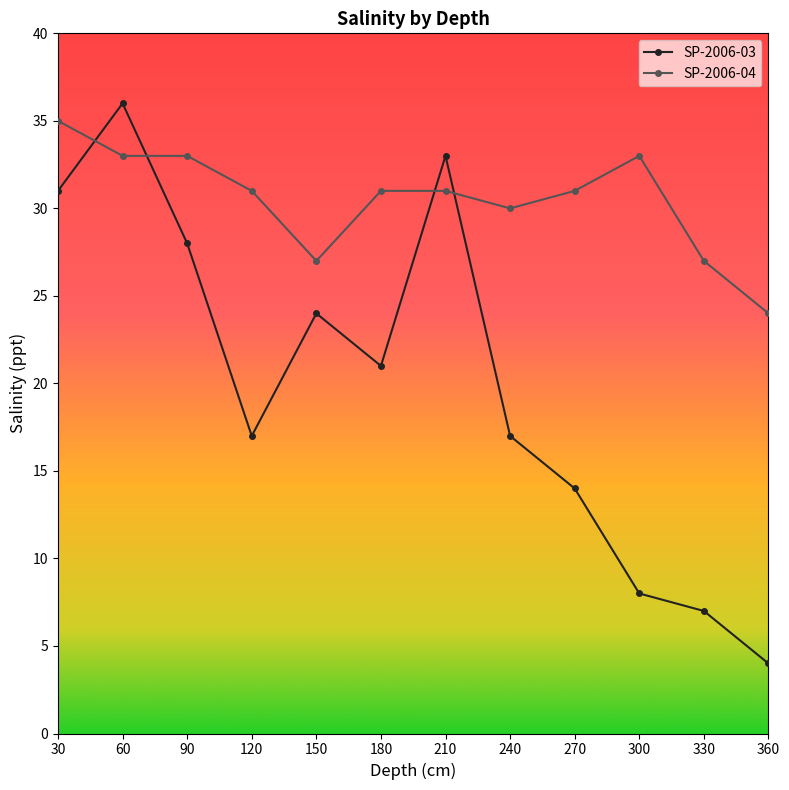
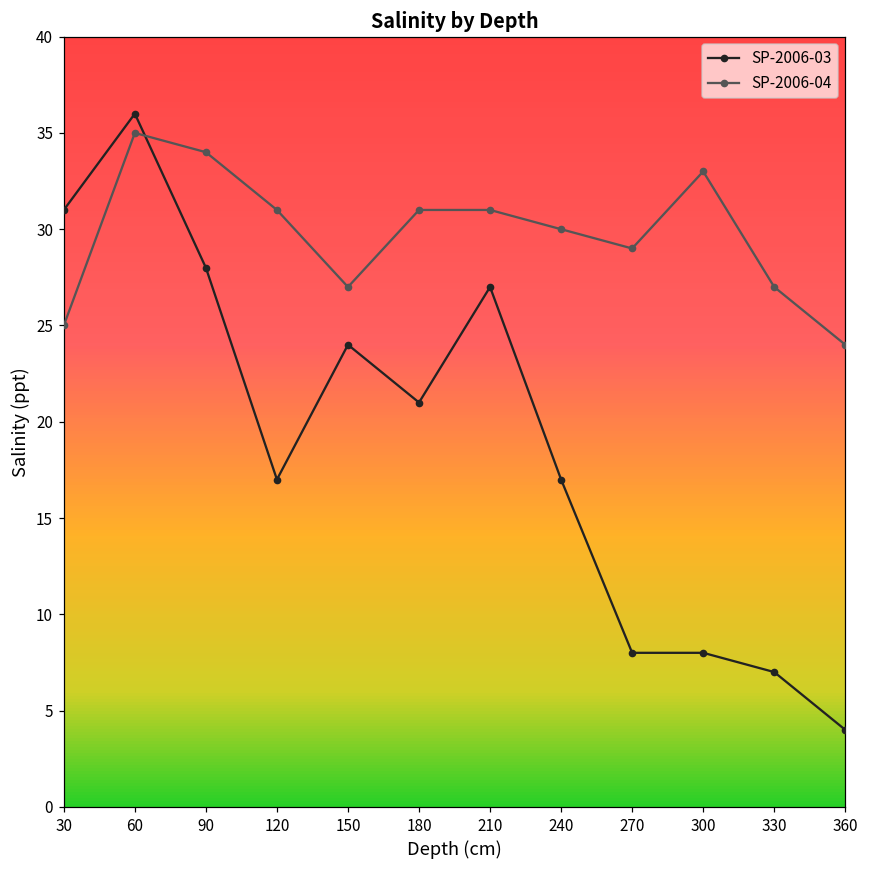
SP-2006-04, 30: 35 -> 25
SP-2006-04, 60: 33 -> 35
SP-2006-04, 90: 33 -> 34
SP-2006-03, 210: 33 -> 27
SP-2006-03, 270: 14 -> 8
SP-2006-04, 270: 31 -> 29
